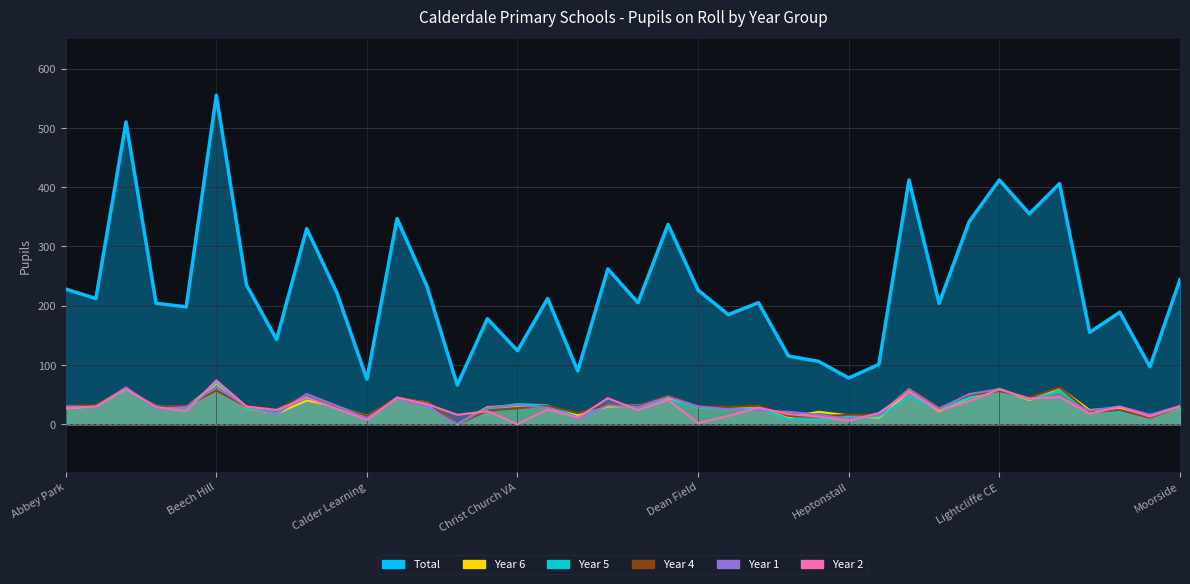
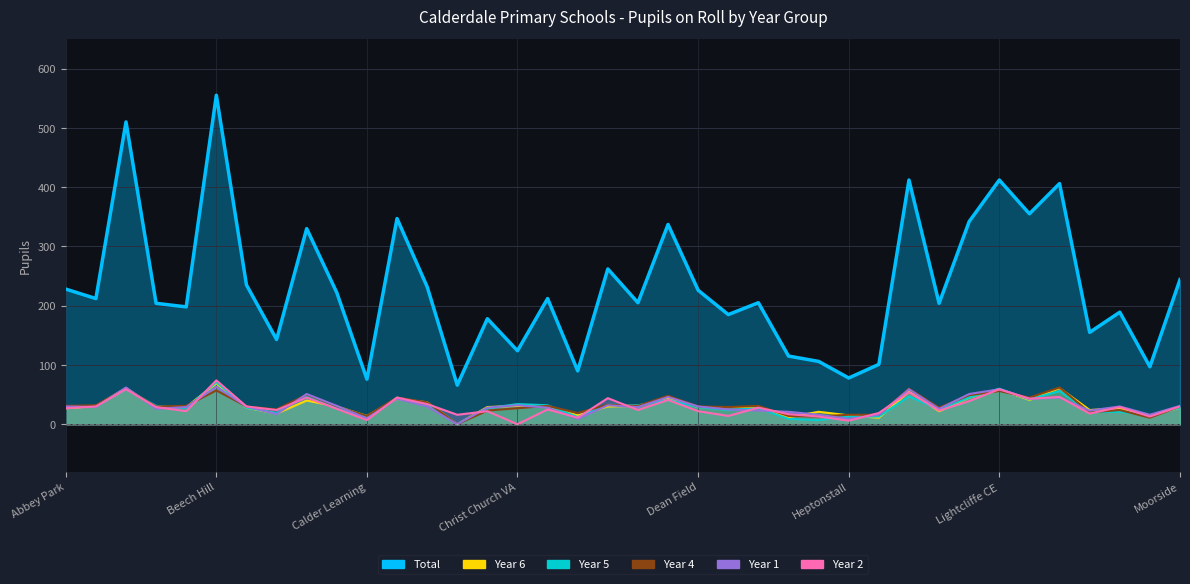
Year 2, Dean Field: 0 -> 20
